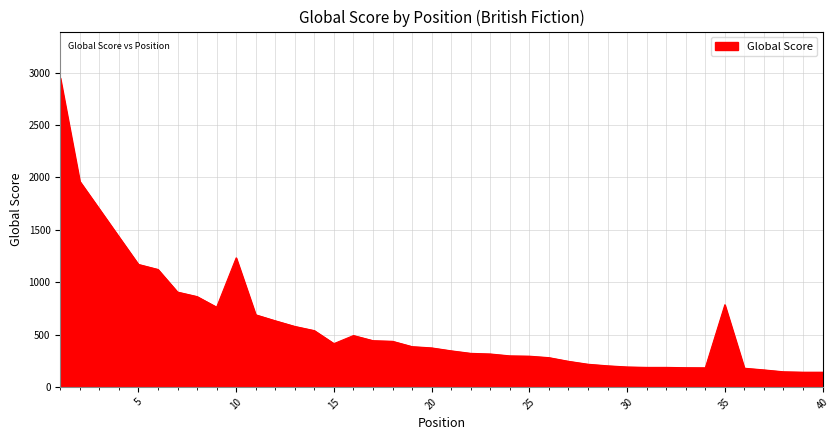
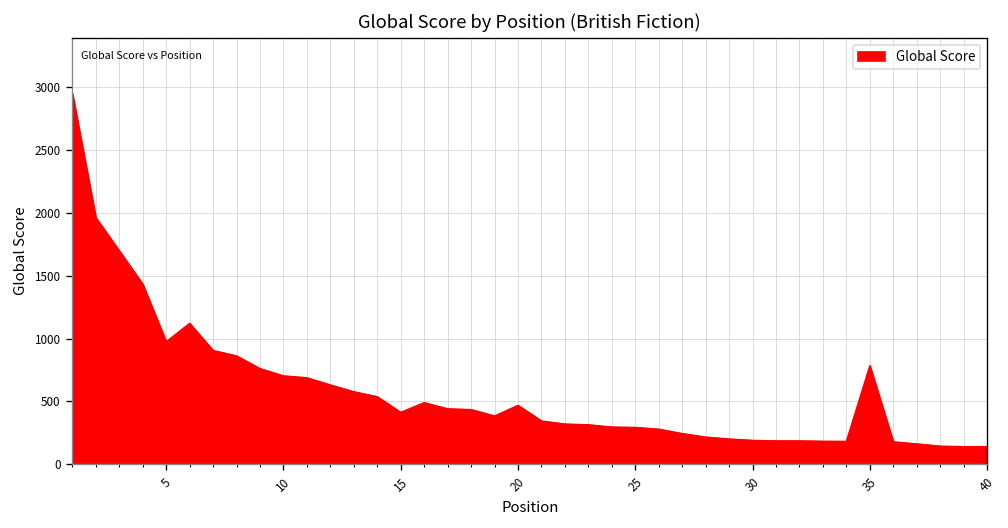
5: 1170 -> 980
10: 1230 -> 700
20: 370 -> 470
